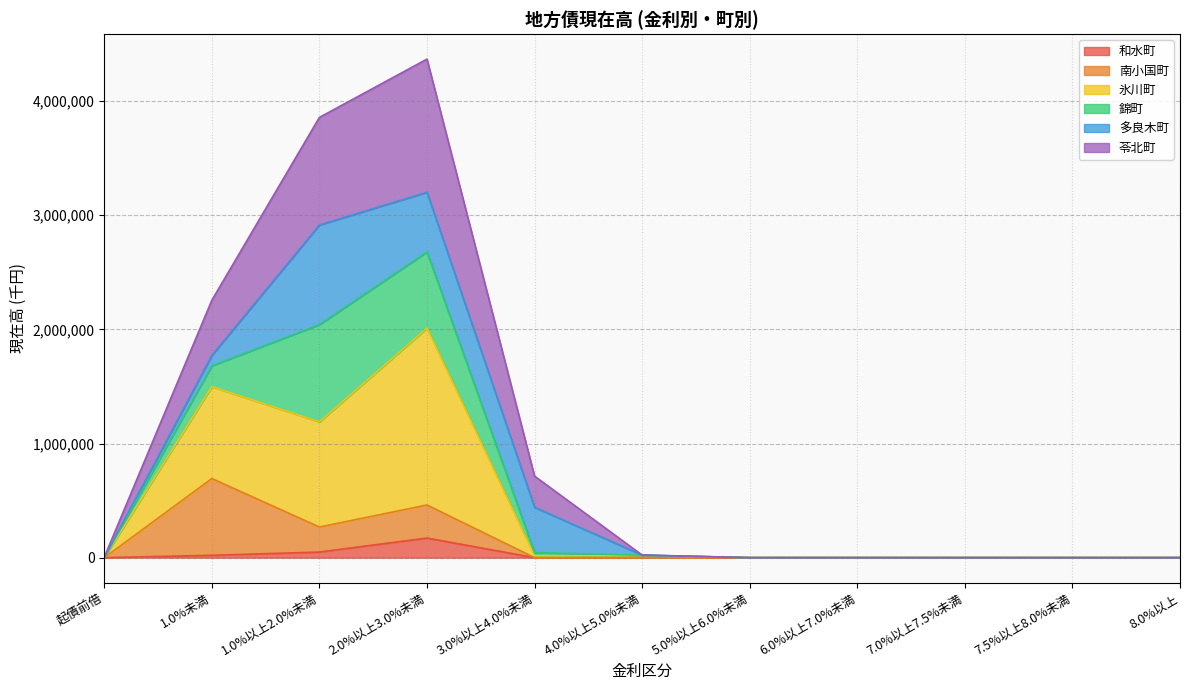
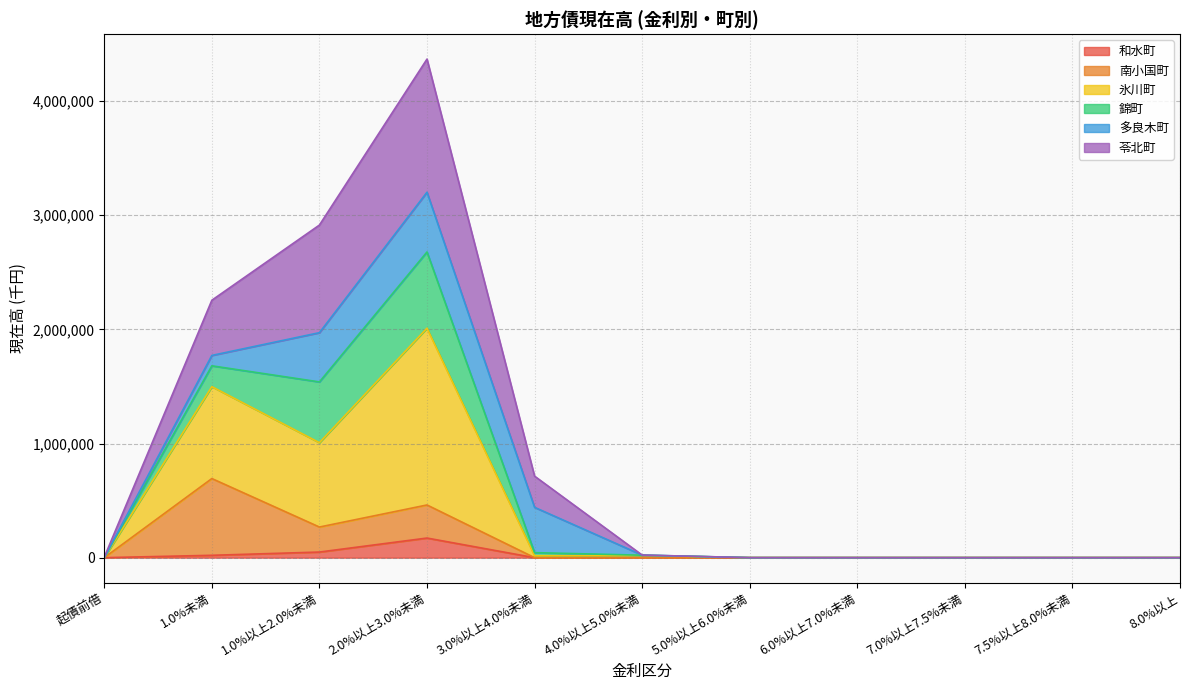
氷川町, 1.0%以上2.0%未満: 920,000 -> 740,000
錦町, 1.0%以上2.0%未満: 850,000 -> 530,000
多良木町, 1.0%以上2.0%未満: 870,000 -> 430,000
